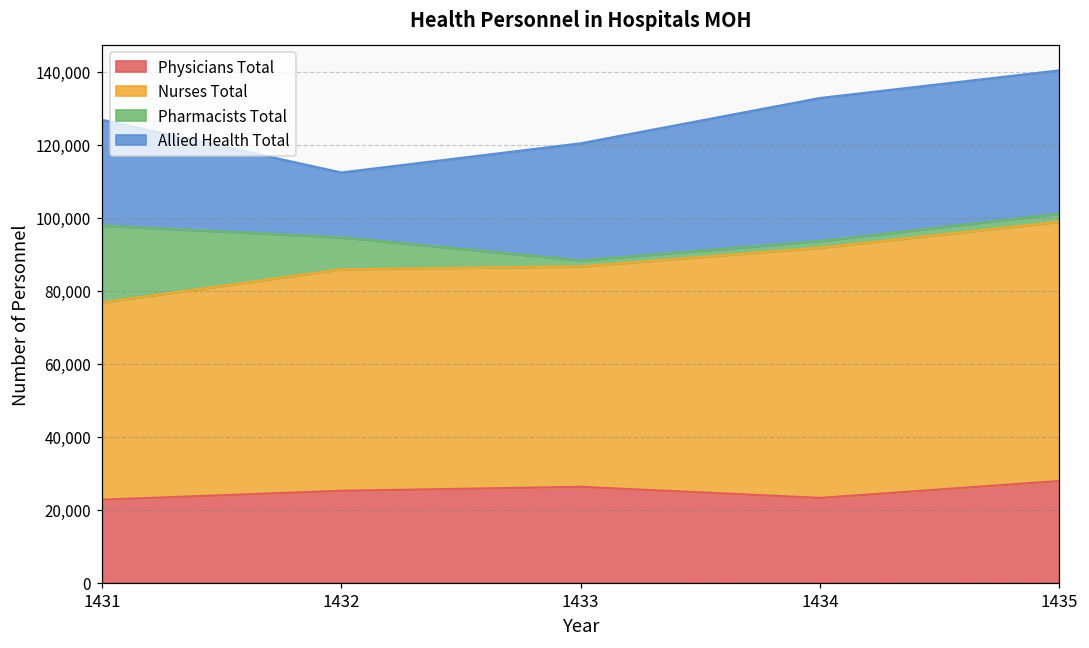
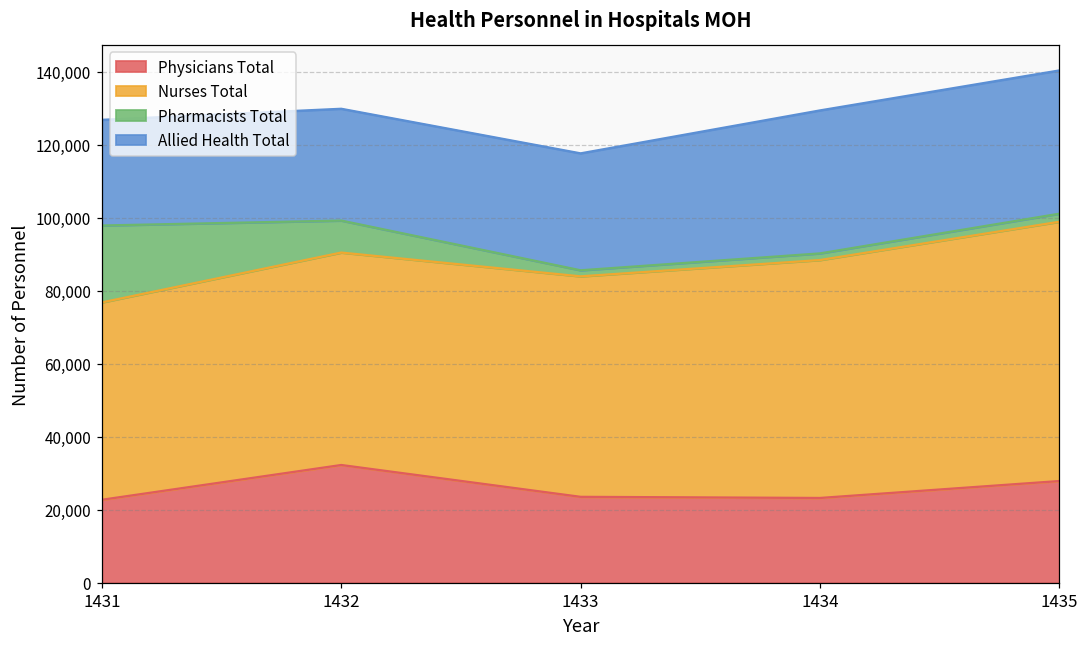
Physicians Total, 1432: 25,000 -> 32,000
Nurses Total, 1432: 61,000 -> 58,000
Allied Health Total, 1432: 18,000 -> 31,000
Physicians Total, 1433: 26,000 -> 24,000
Nurses Total, 1434: 69,000 -> 65,000
